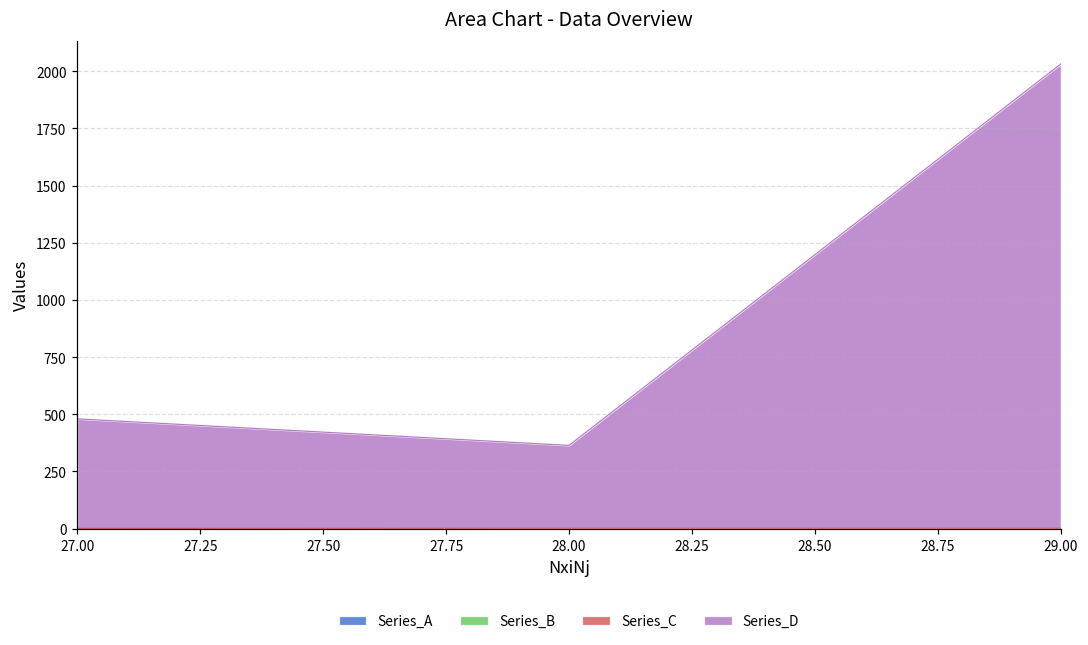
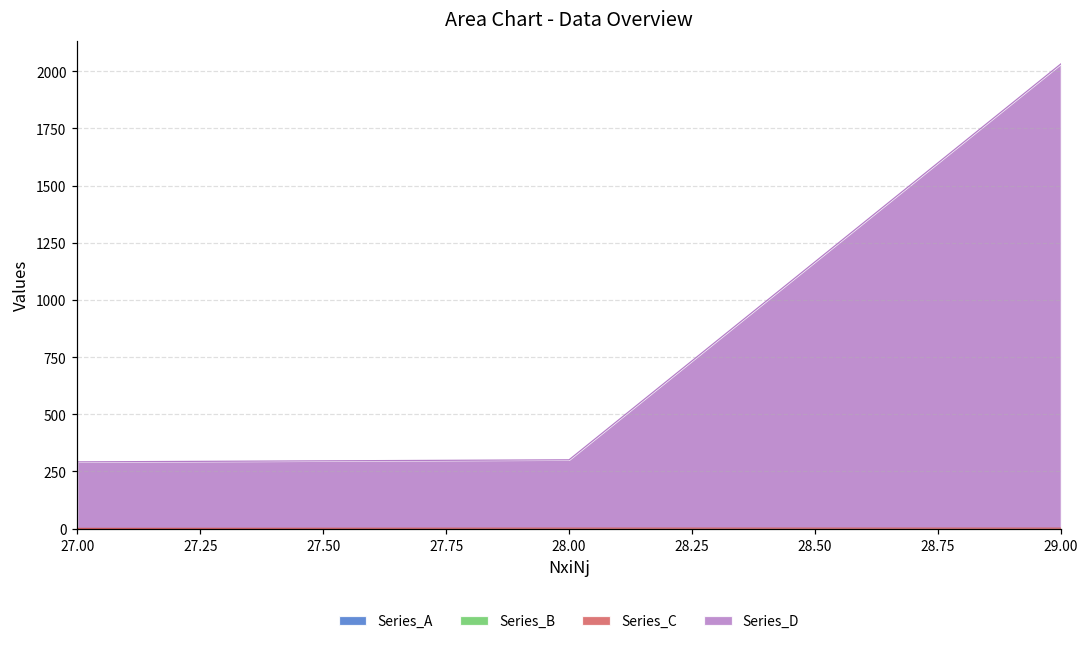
Series_D, 27.00: 480 -> 290
Series_D, 28.00: 360 -> 300
